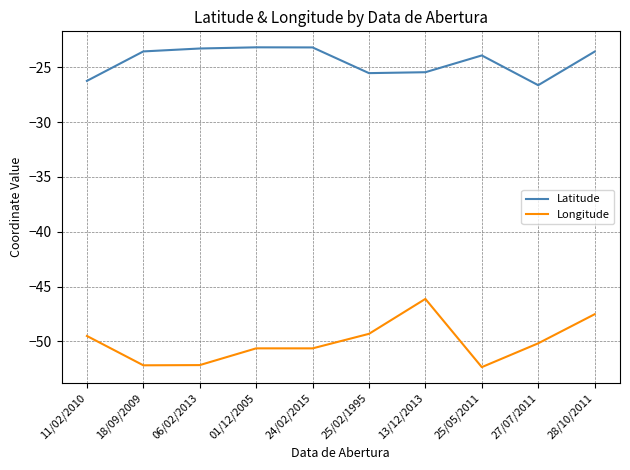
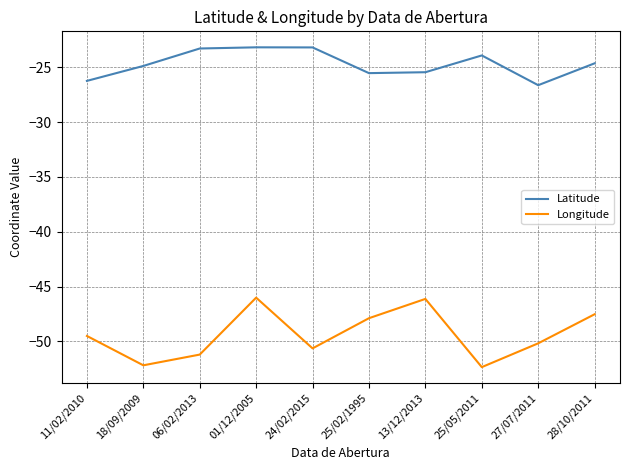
Latitude, 18/09/2009: -23.6 -> -24.9
Longitude, 06/02/2013: -52.2 -> -51.2
Longitude, 01/12/2005: -50.6 -> -46.0
Longitude, 25/02/1995: -49.3 -> -47.9
Latitude, 28/10/2011: -23.6 -> -24.6
